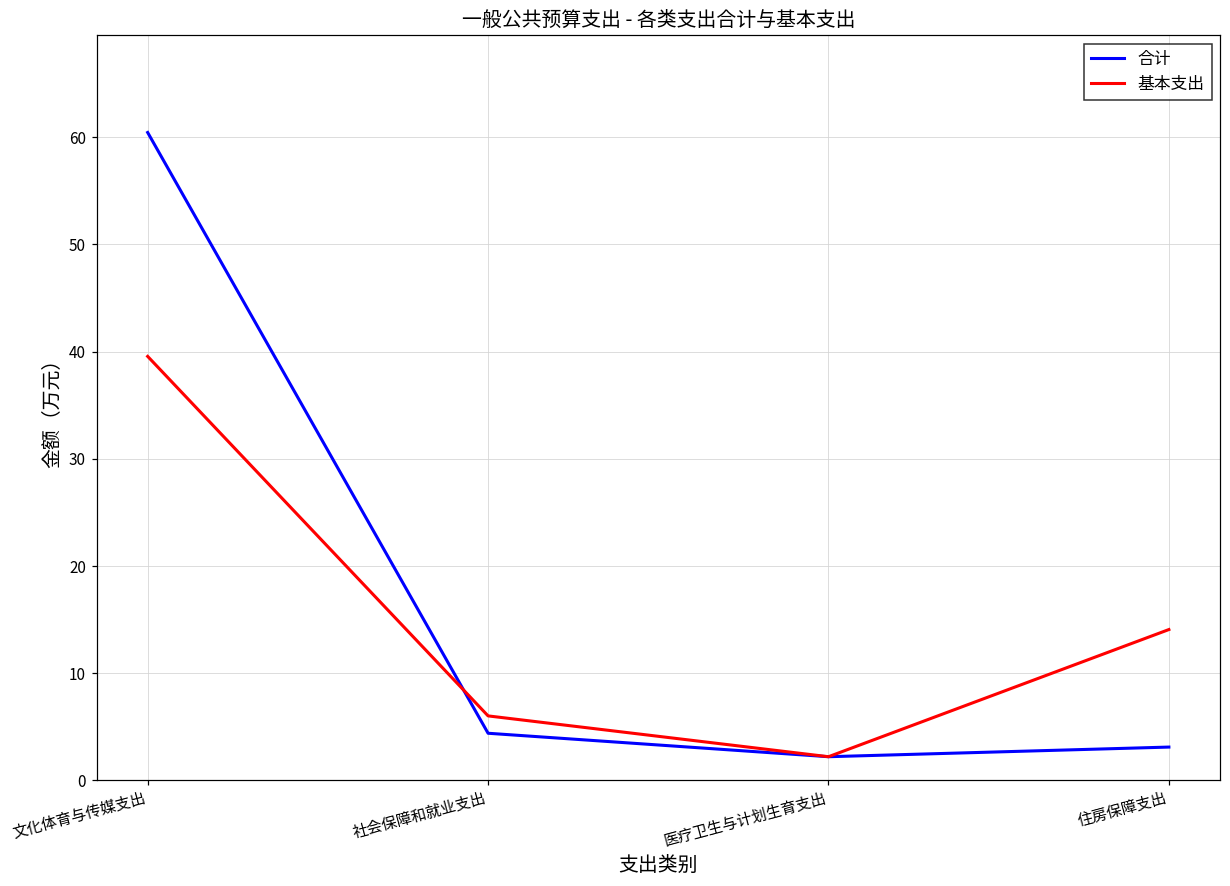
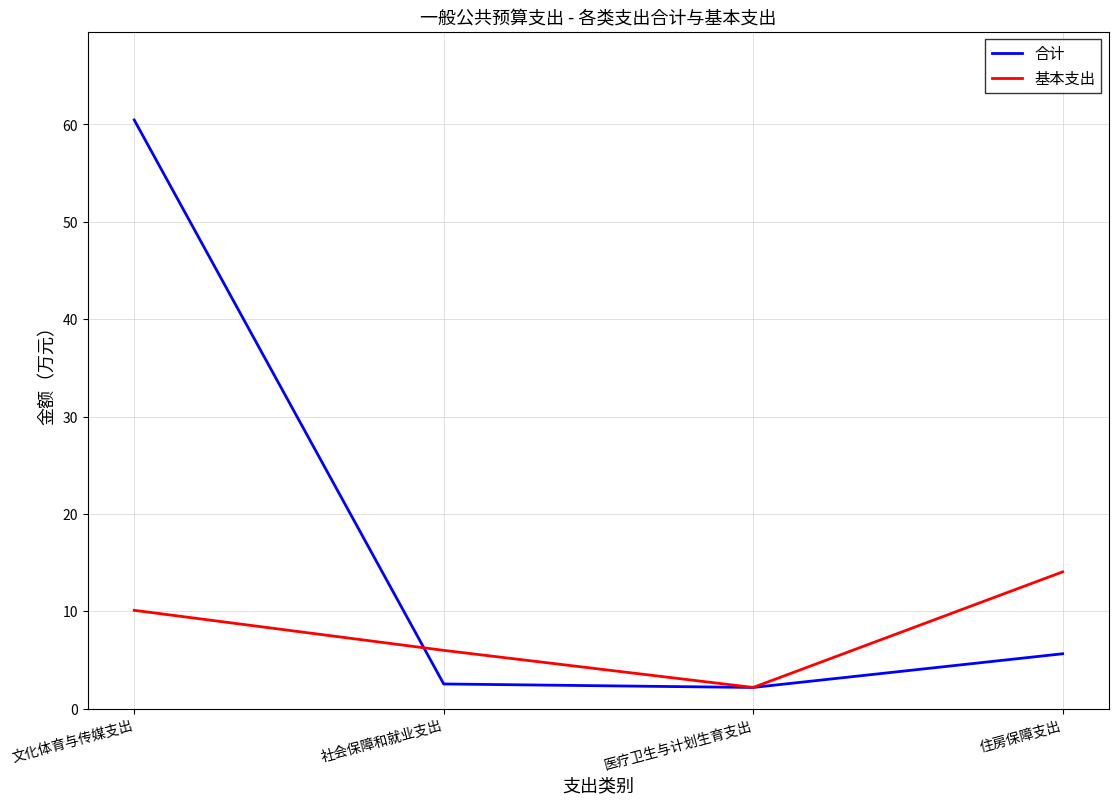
基本支出, 文化体育与传媒支出: 40 -> 10
合计, 社会保障和就业支出: 4 -> 3
合计, 住房保障支出: 3 -> 6
